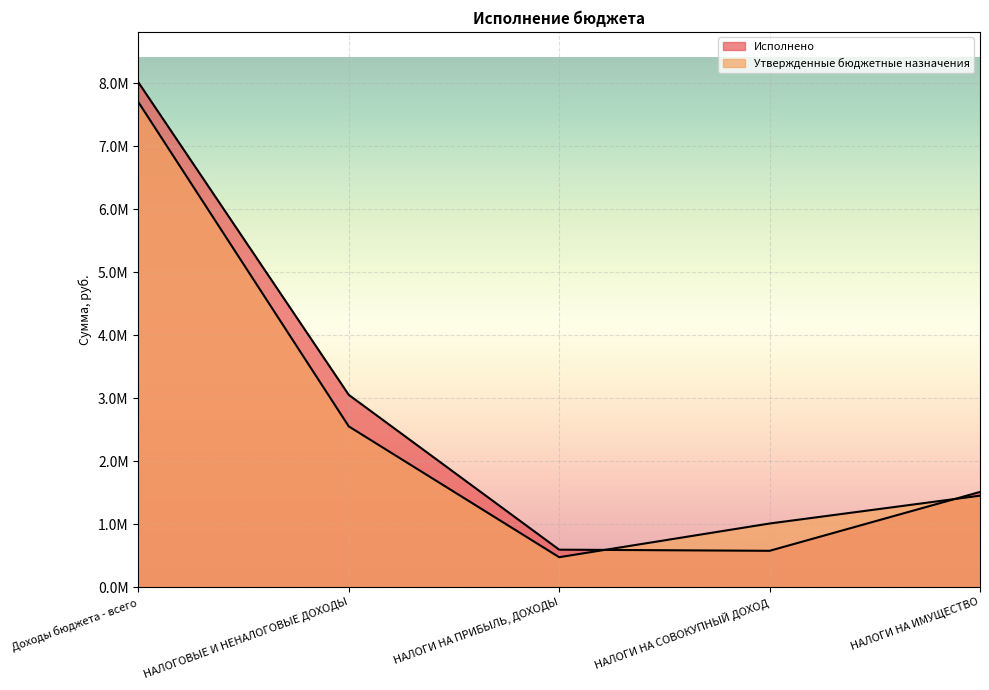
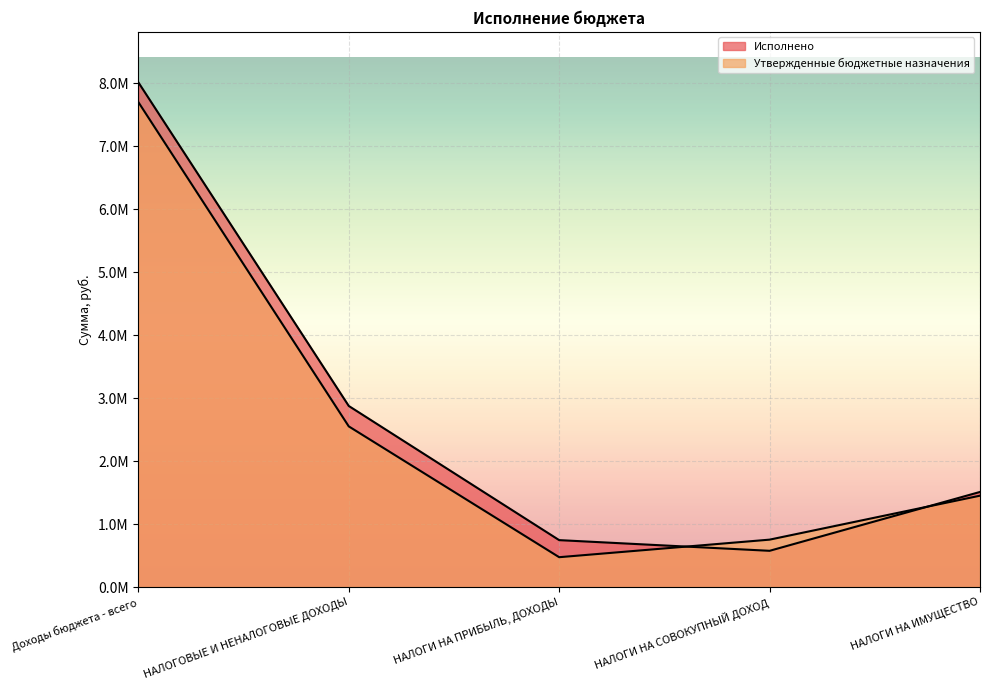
Исполнено, НАЛОГОВЫЕ И НЕНАЛОГОВЫЕ ДОХОДЫ: 3100000 -> 2900000
Исполнено, НАЛОГИ НА ПРИБЫЛЬ, ДОХОДЫ: 600000 -> 700000
Утвержденные бюджетные назначения, НАЛОГИ НА СОВОКУПНЫЙ ДОХОД: 1000000 -> 800000
